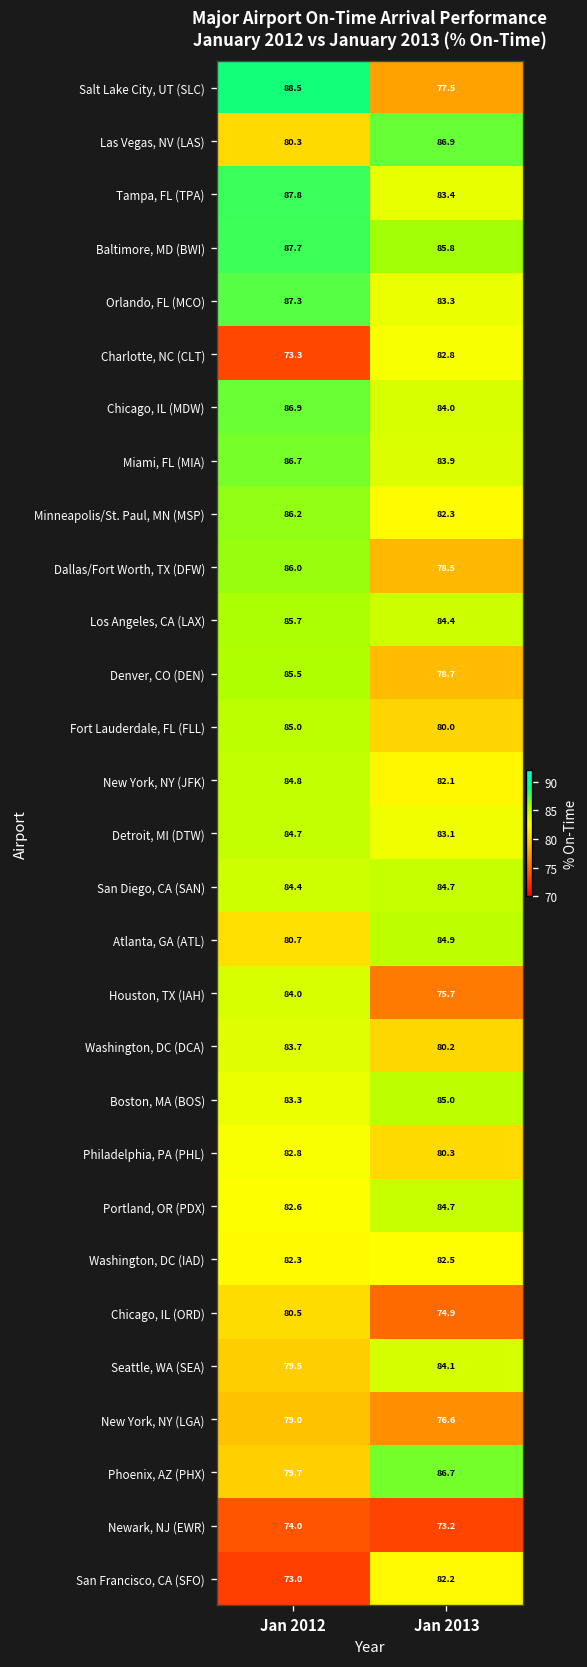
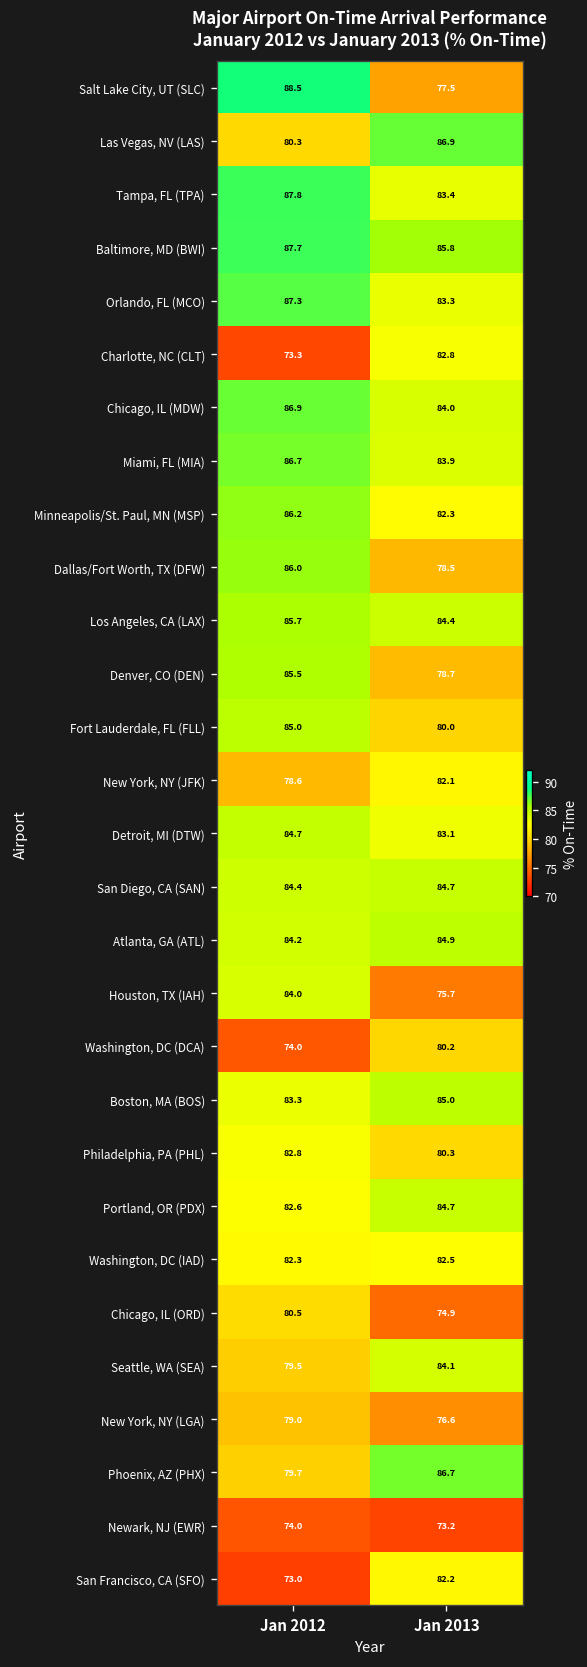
New York, NY (JFK), Jan 2012: 84.8 -> 78.6
Atlanta, GA (ATL), Jan 2012: 80.7 -> 84.2
Washington, DC (DCA), Jan 2012: 83.7 -> 74.0
